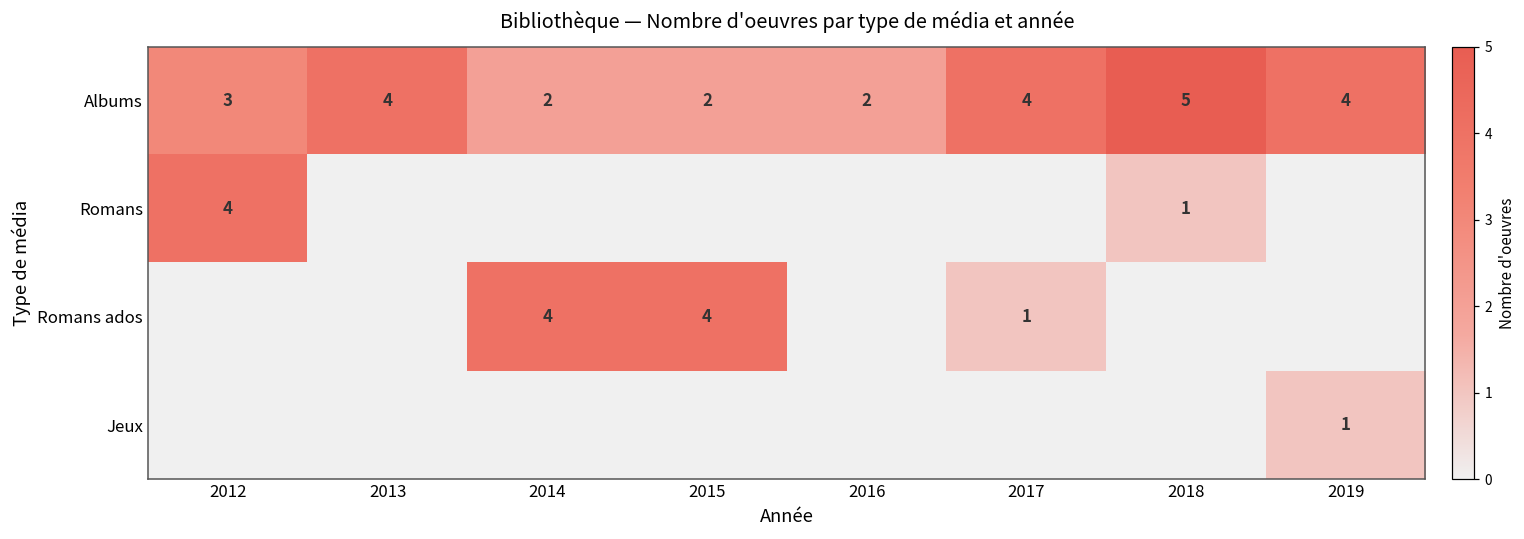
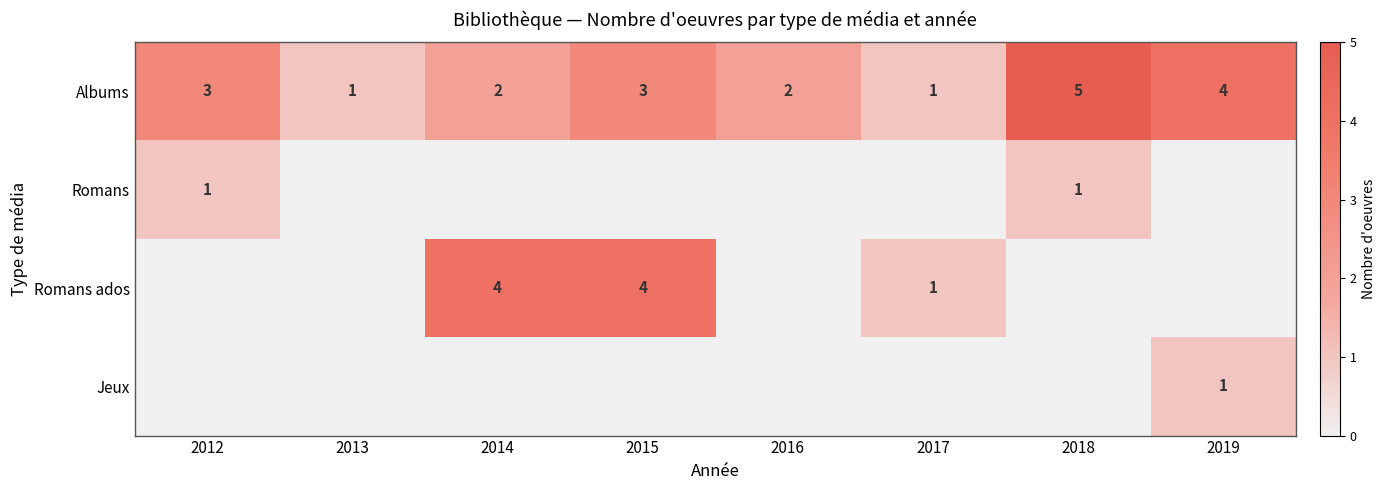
Albums, 2013: 4 -> 1
Albums, 2015: 2 -> 3
Albums, 2017: 4 -> 1
Romans, 2012: 4 -> 1
